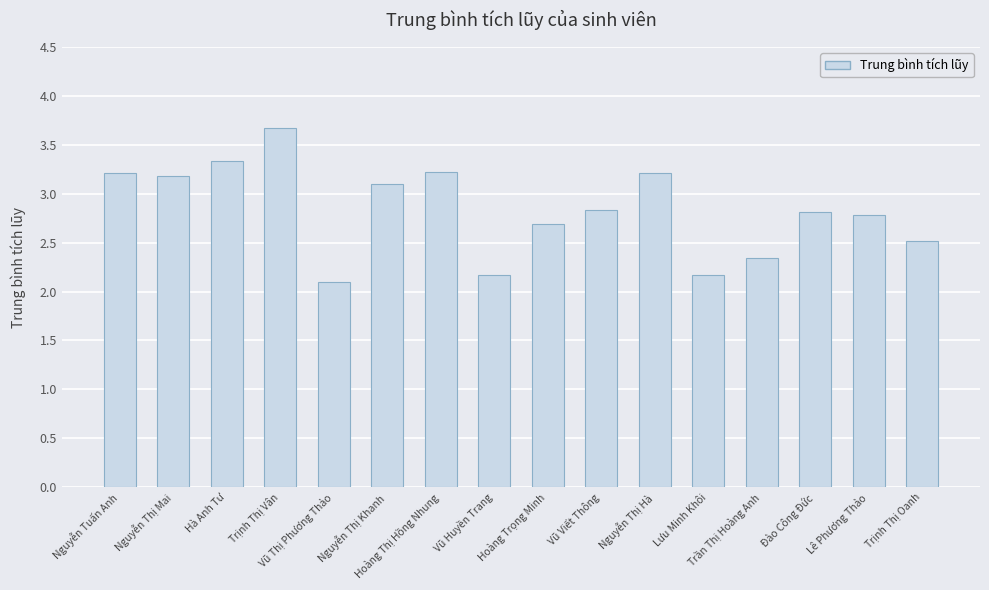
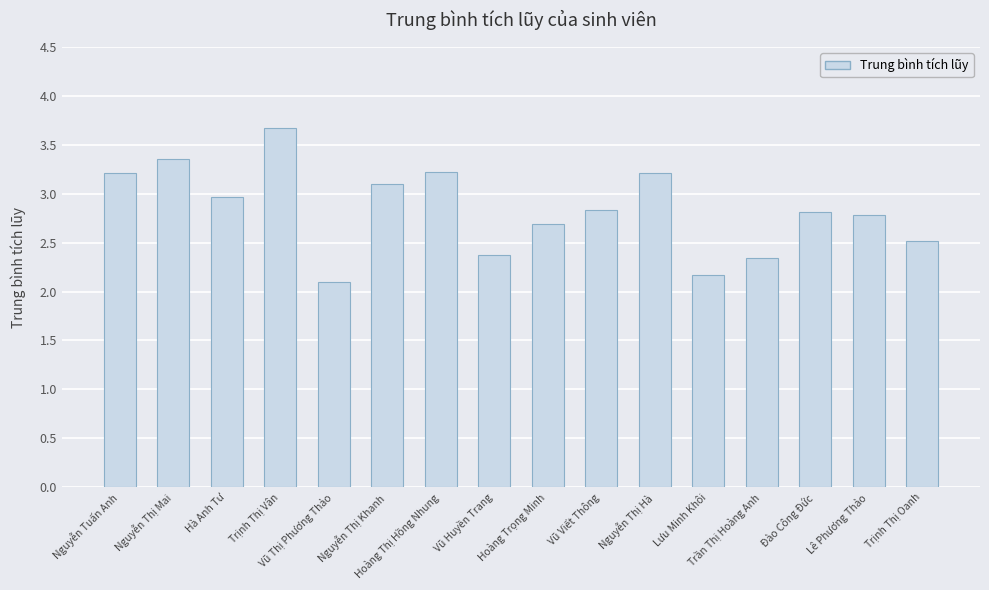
Nguyễn Thị Mai: 3.2 -> 3.4
Hà Anh Tư: 3.3 -> 3.0
Vũ Huyền Trang: 2.2 -> 2.4
